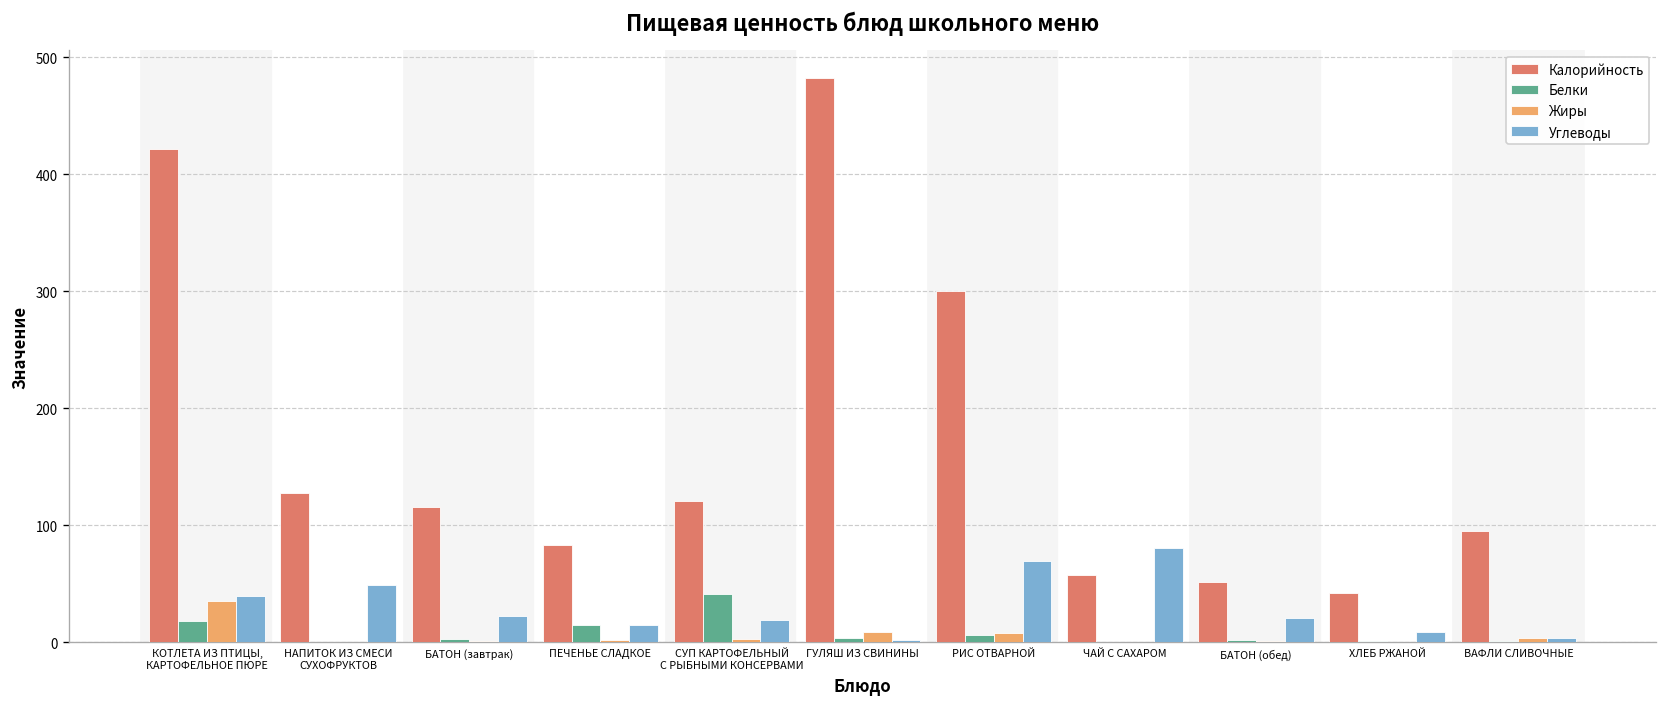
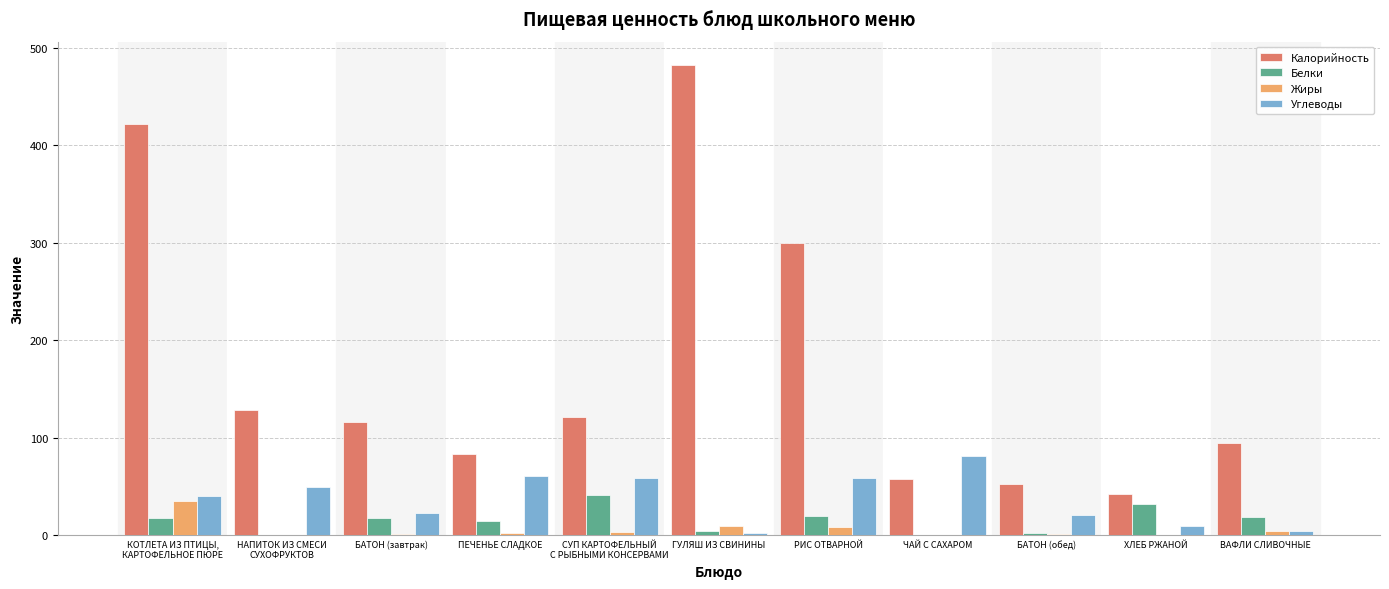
Белки, БАТОН (завтрак): 0 -> 20
Углеводы, ПЕЧЕНЬЕ СЛАДКОЕ: 20 -> 60
Углеводы, СУП КАРТОФЕЛЬНЫЙ С РЫБНЫМИ КОНСЕРВАМИ: 20 -> 60
Белки, РИС ОТВАРНОЙ: 10 -> 20
Углеводы, РИС ОТВАРНОЙ: 70 -> 60
Белки, ХЛЕБ РЖАНОЙ: 0 -> 30
Белки, ВАФЛИ СЛИВОЧНЫЕ: 0 -> 20
